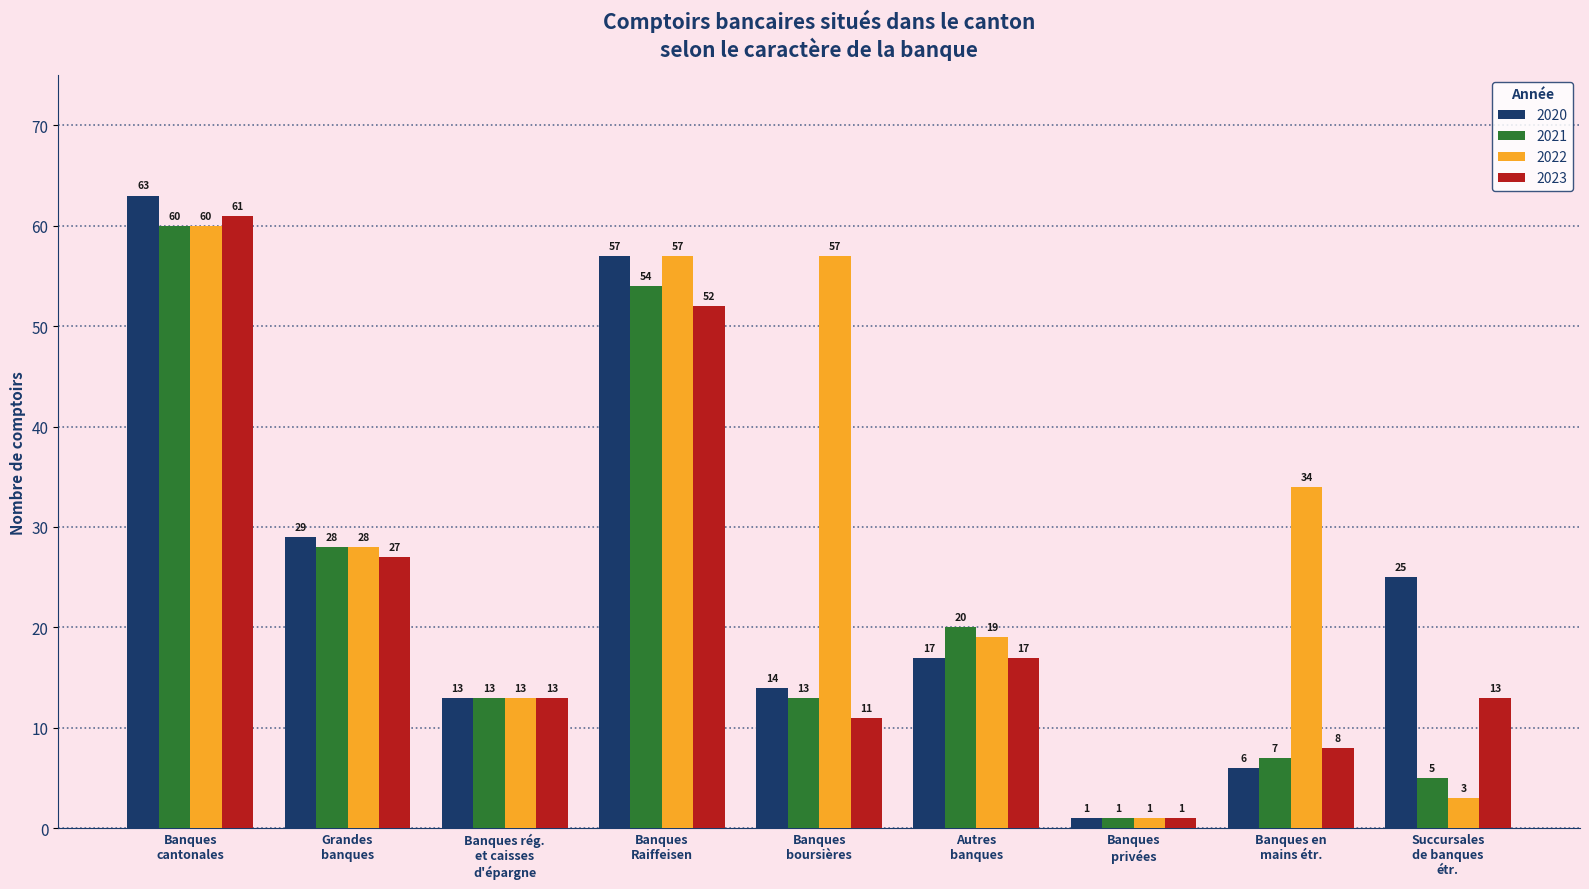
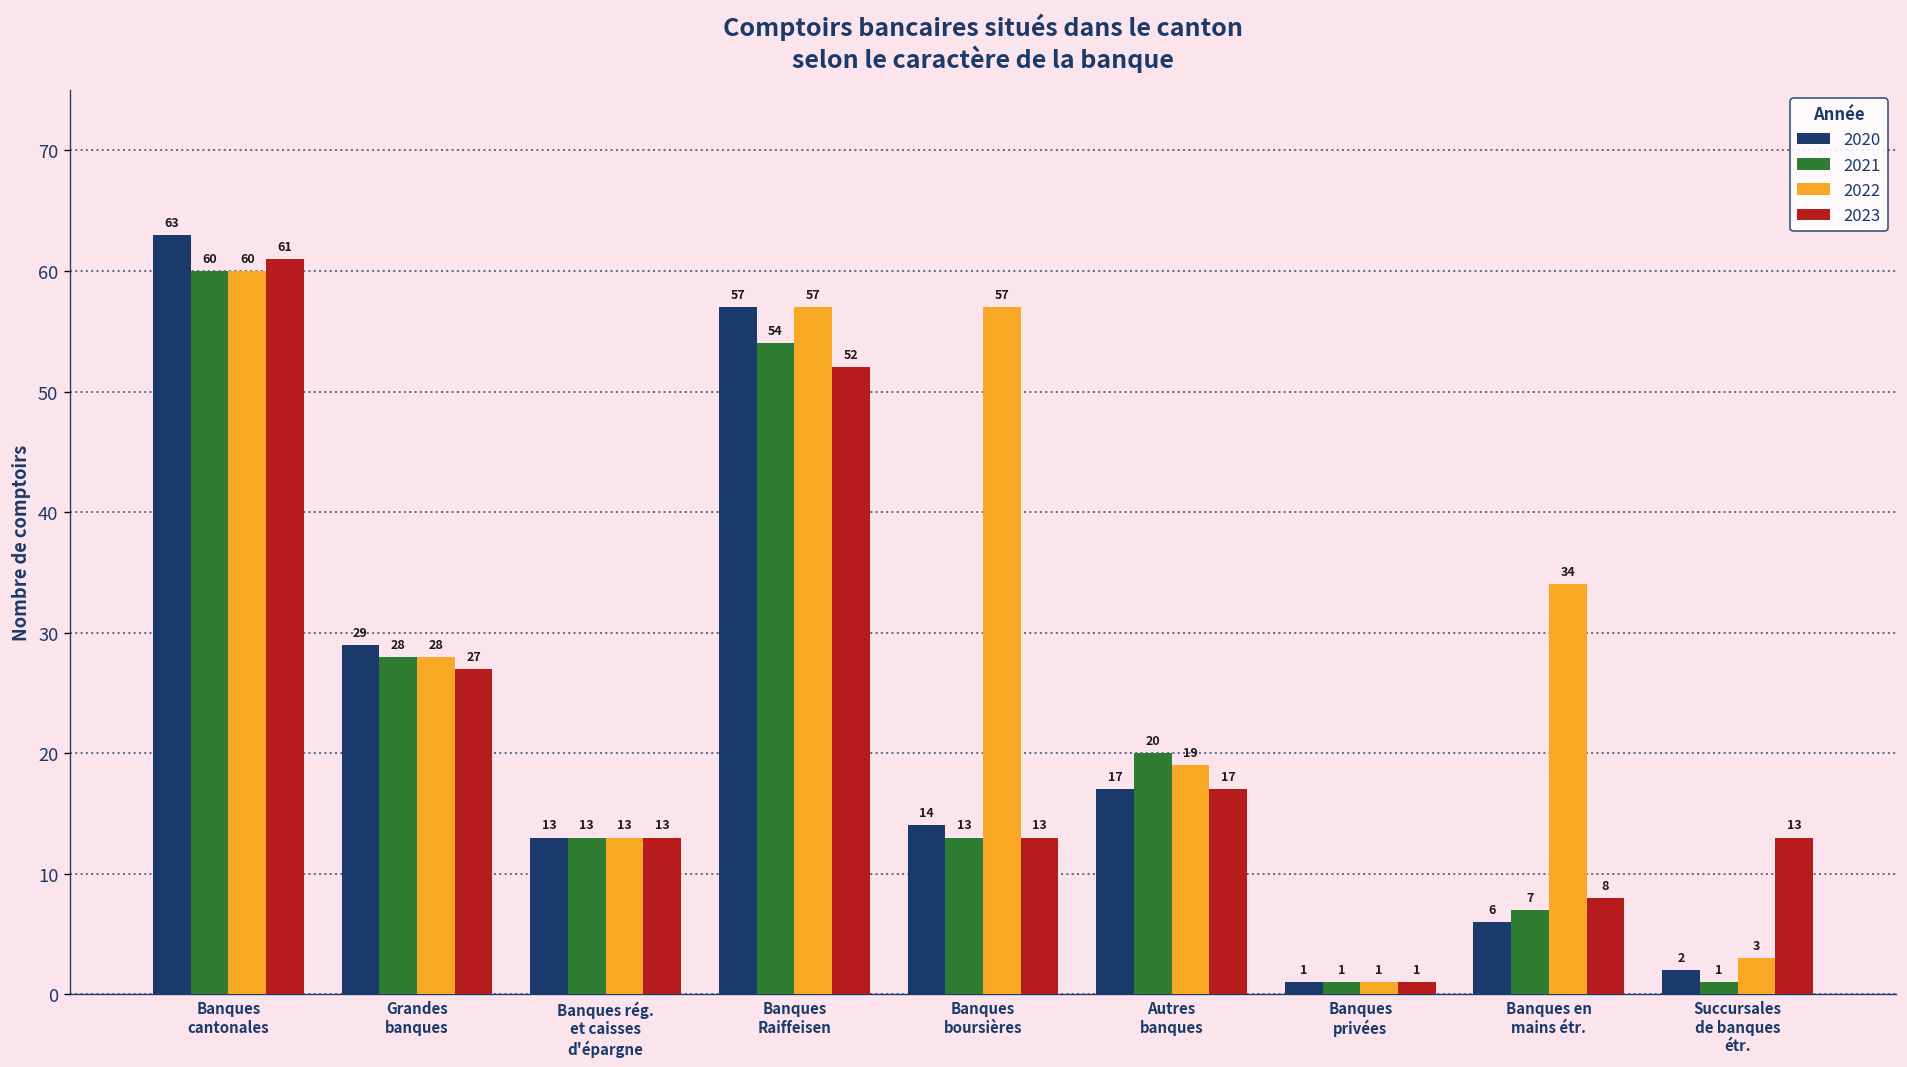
2023, Banques boursières: 11 -> 13
2020, Succursales de banques étr.: 25 -> 2
2021, Succursales de banques étr.: 5 -> 1
